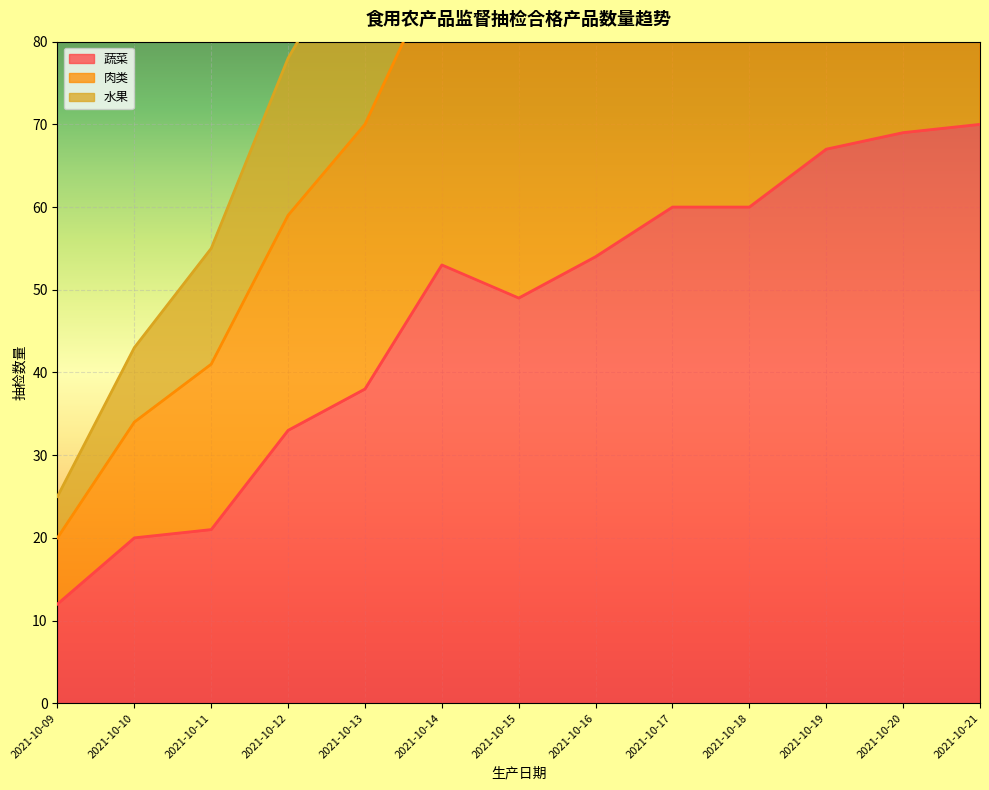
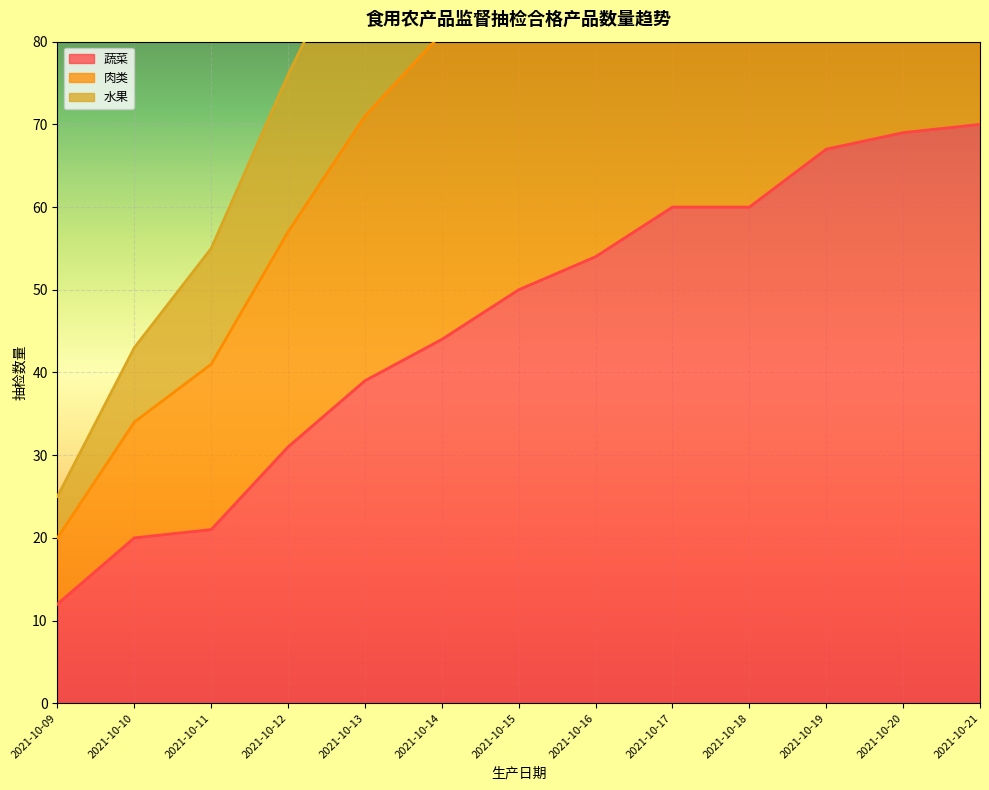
蔬菜, 2021-10-12: 33 -> 31
蔬菜, 2021-10-13: 38 -> 39
蔬菜, 2021-10-14: 53 -> 44
蔬菜, 2021-10-15: 49 -> 50
